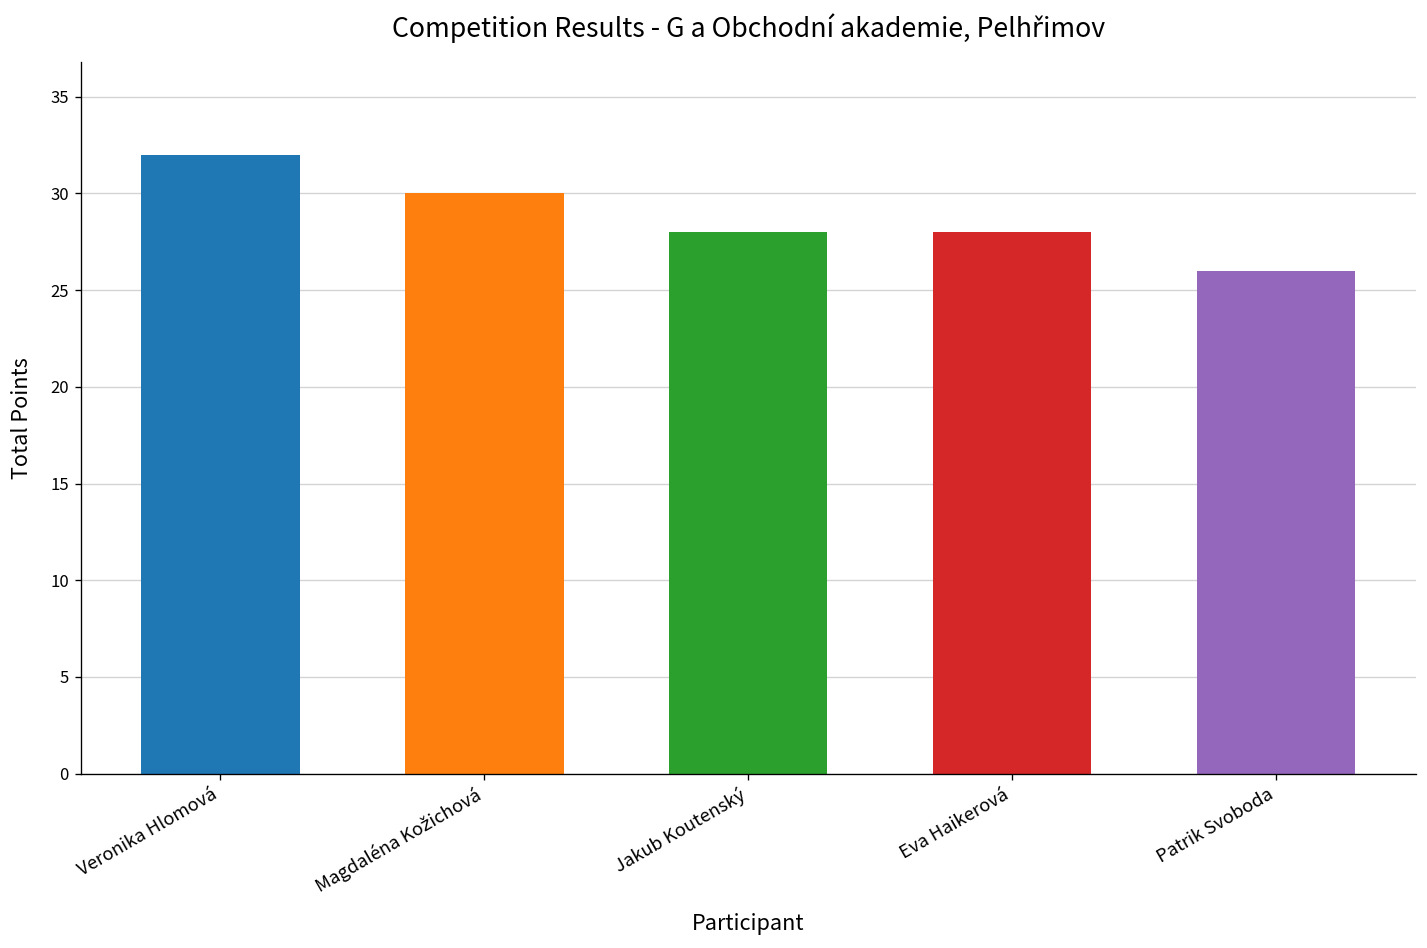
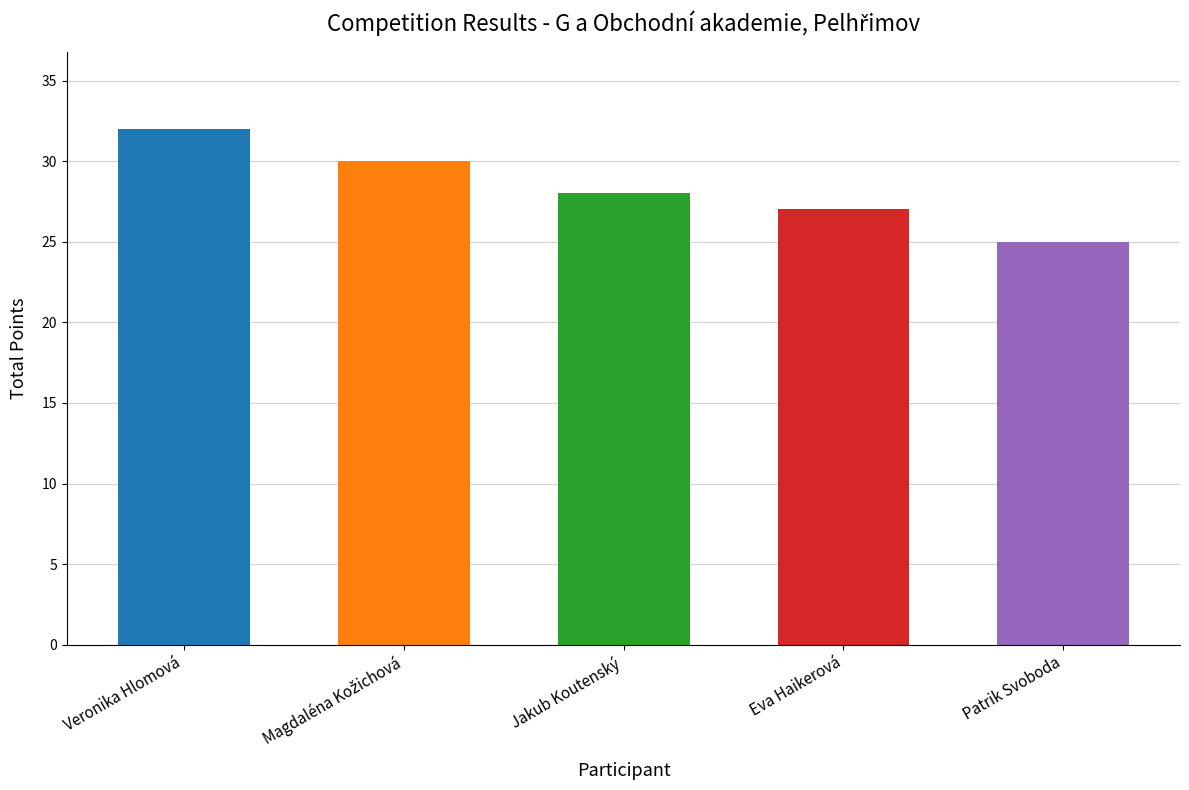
Eva Haikerová: 28 -> 27
Patrik Svoboda: 26 -> 25
